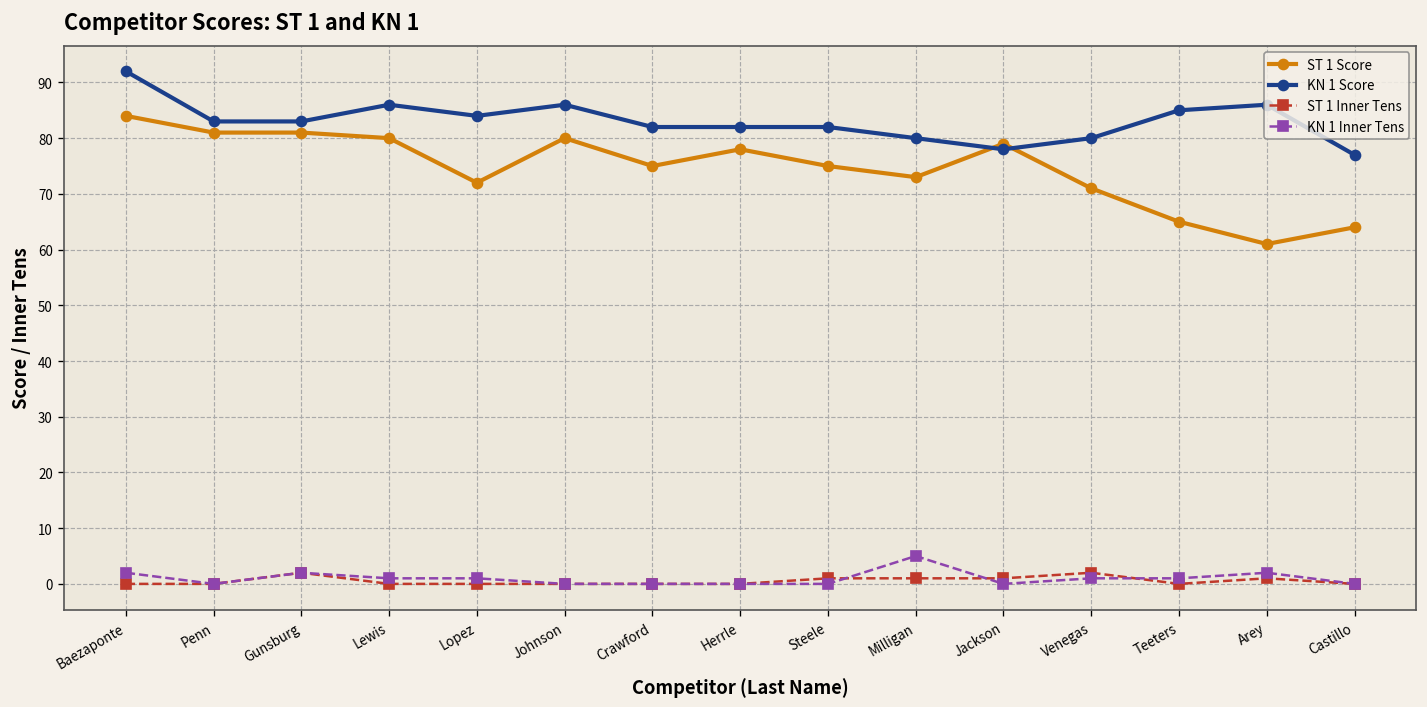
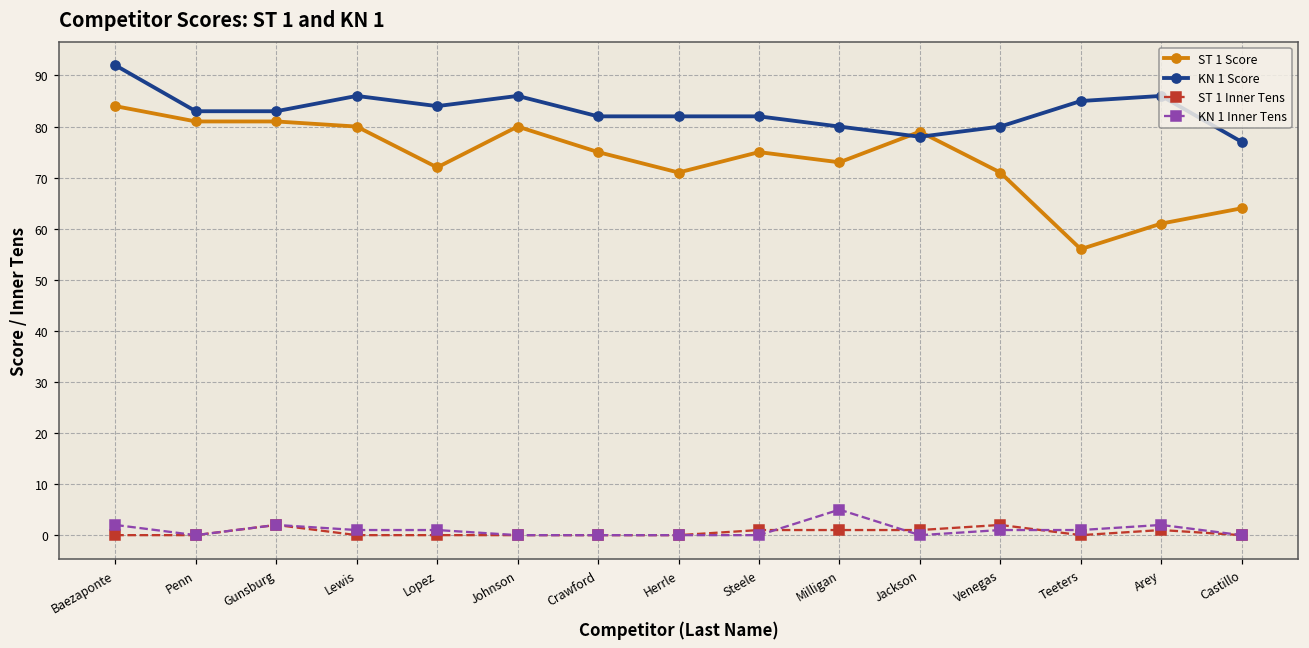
ST 1 Score, Herrle: 78 -> 71
ST 1 Score, Teeters: 65 -> 56
